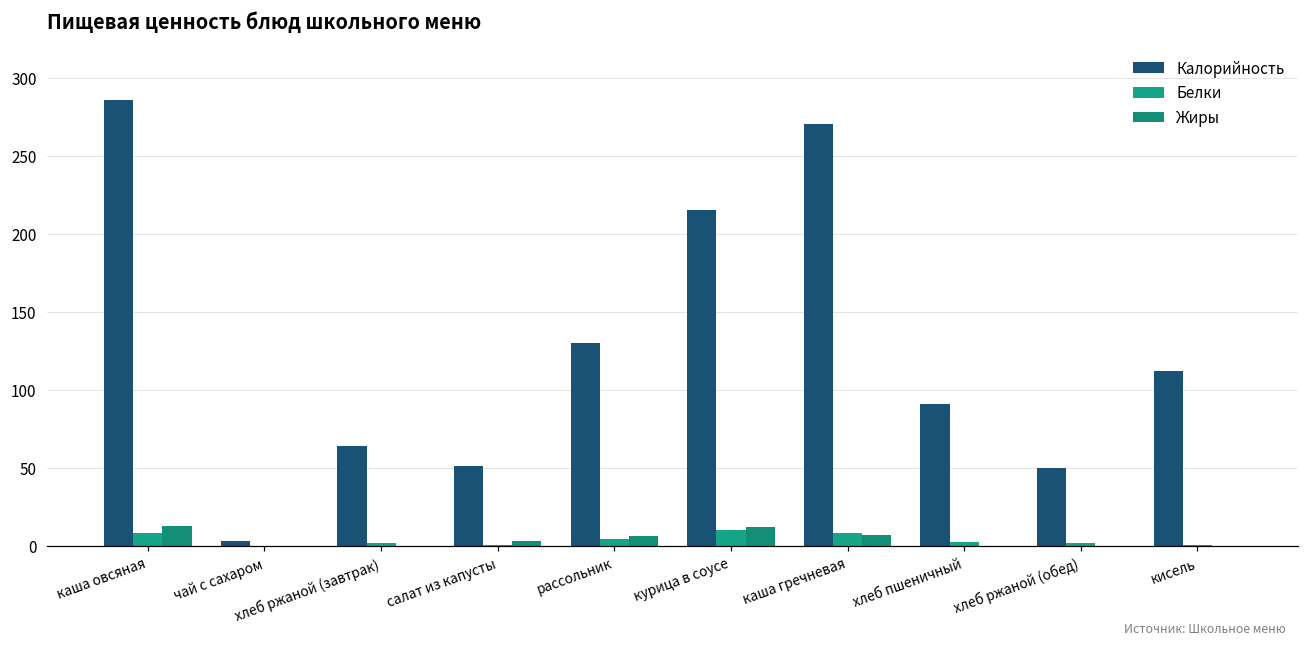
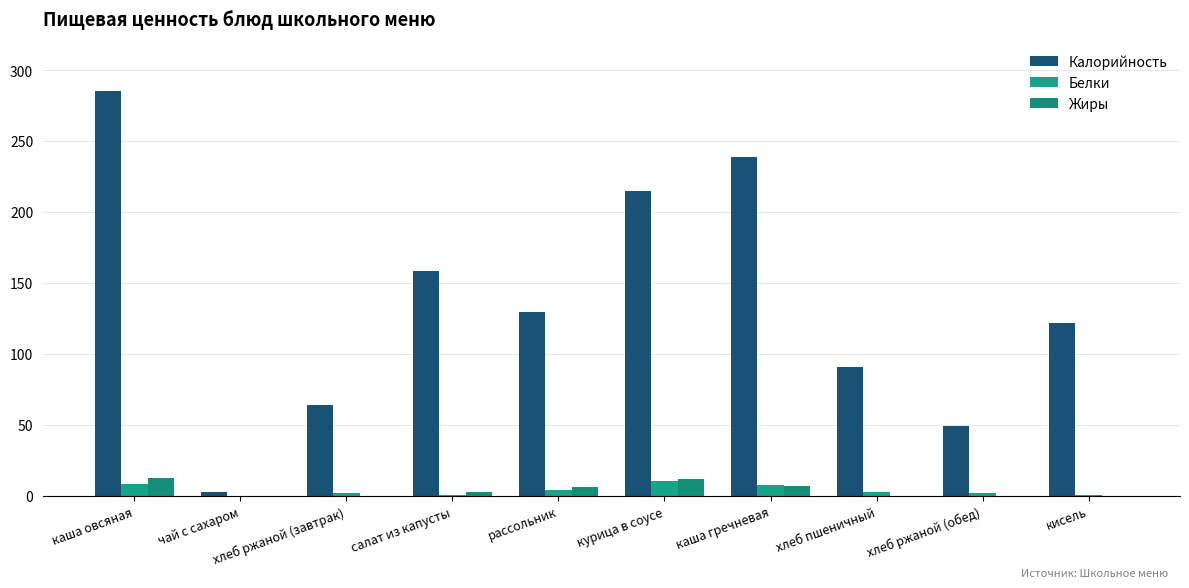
Калорийность, салат из капусты: 51 -> 158
Калорийность, каша гречневая: 270 -> 239
Калорийность, кисель: 112 -> 122
